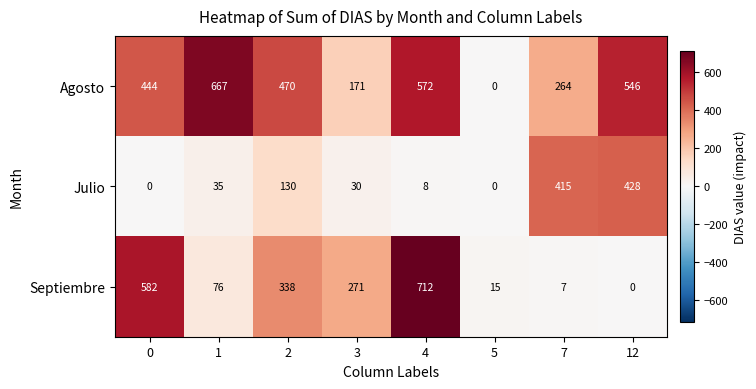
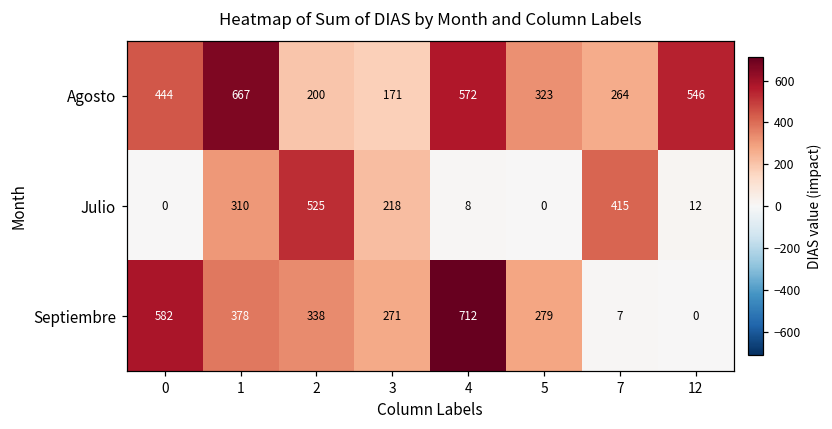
Agosto, 2: 470 -> 200
Agosto, 5: 0 -> 323
Julio, 1: 35 -> 310
Julio, 2: 130 -> 525
Julio, 3: 30 -> 218
Julio, 12: 428 -> 12
Septiembre, 1: 76 -> 378
Septiembre, 5: 15 -> 279
